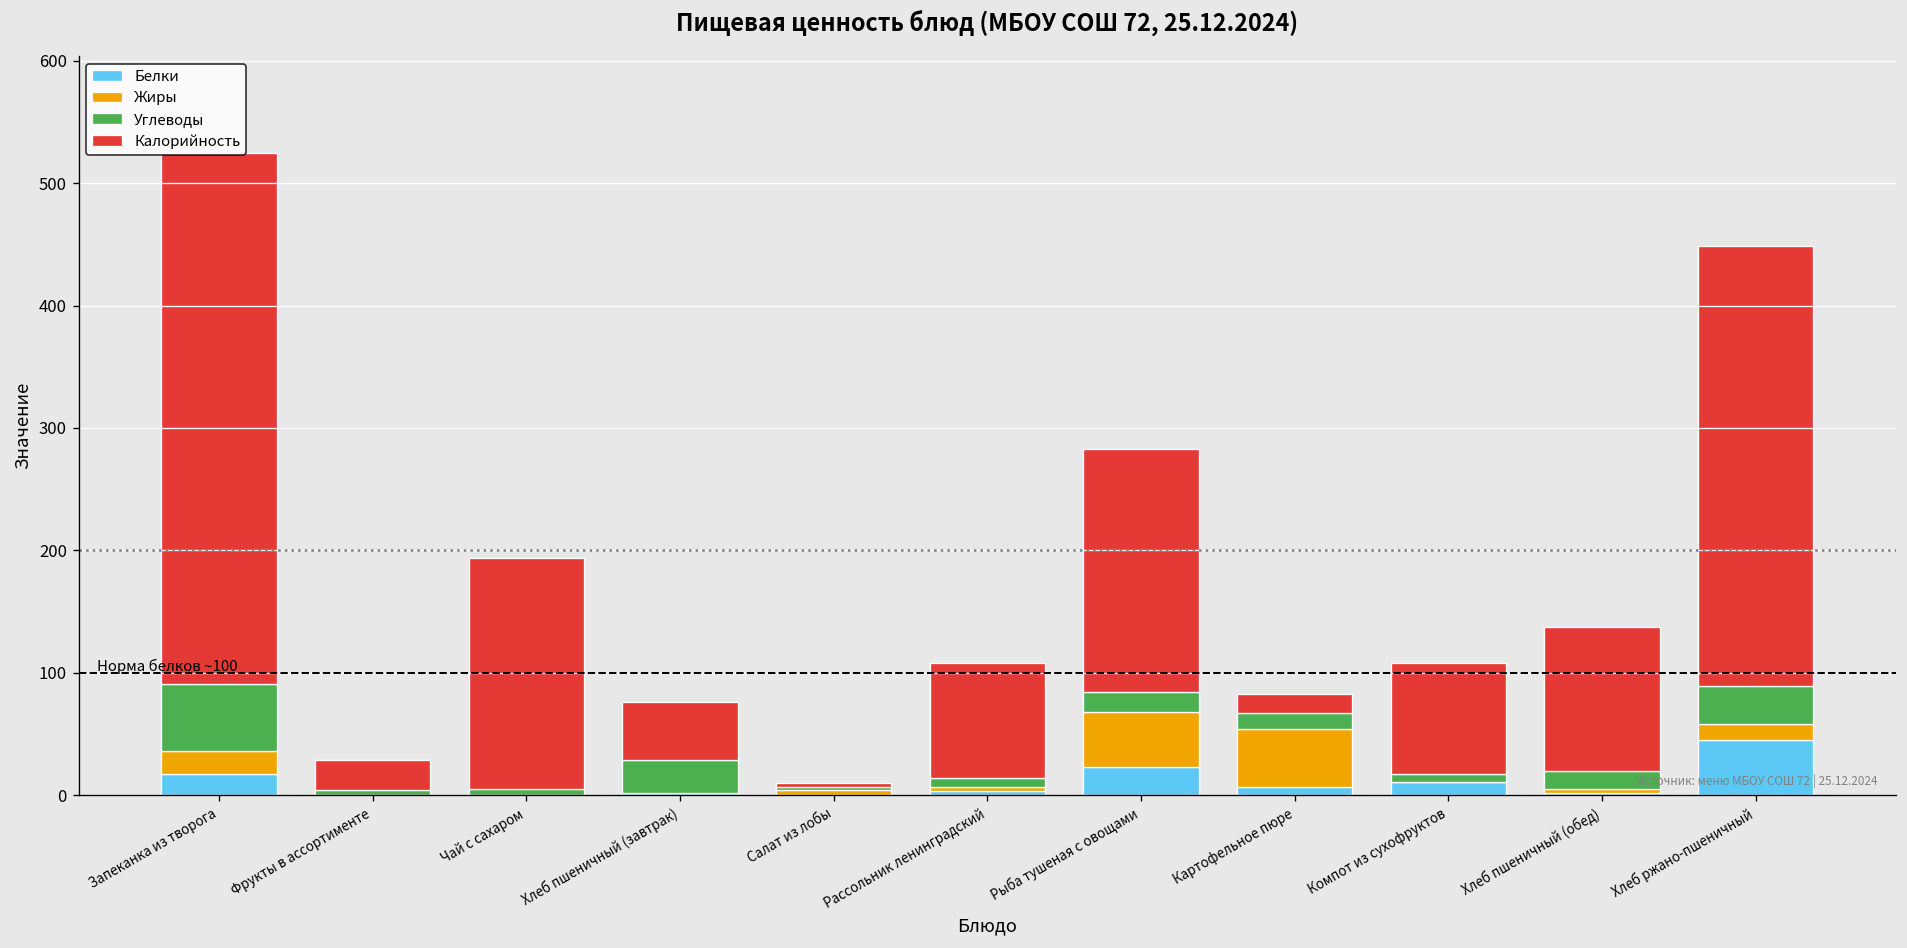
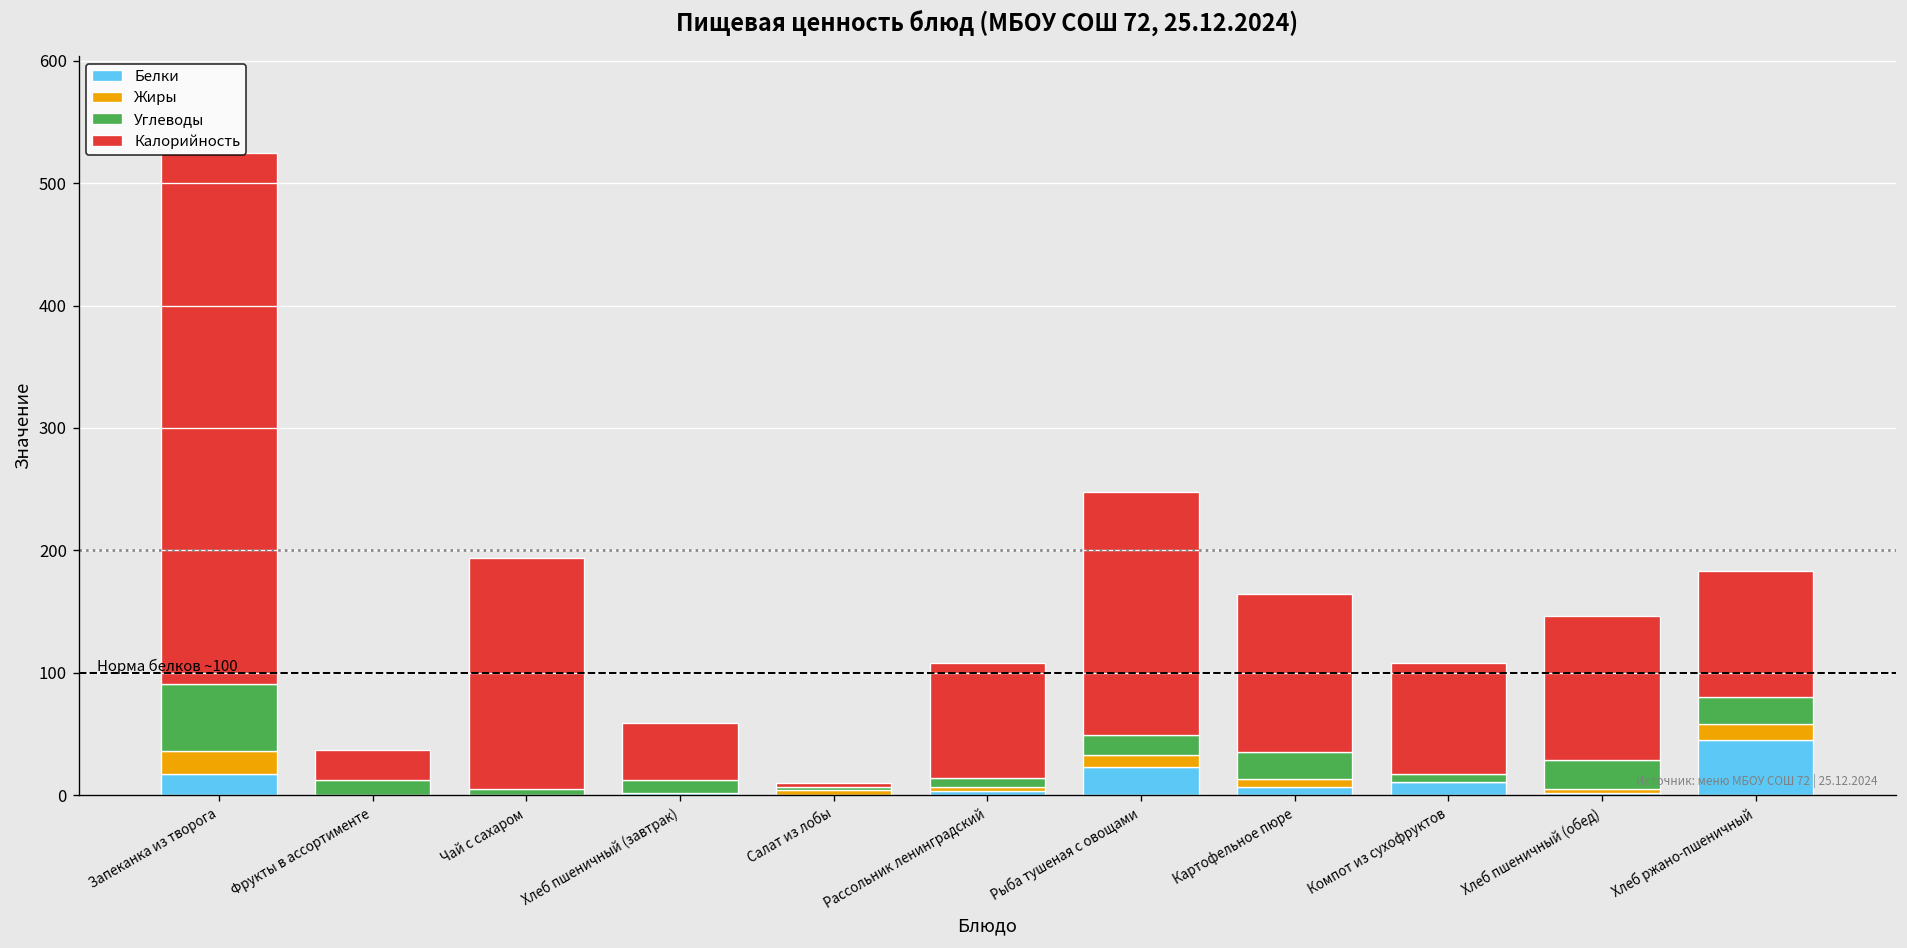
Углеводы, Фрукты в ассортименте: 4 -> 12
Углеводы, Хлеб пшеничный (завтрак): 27 -> 10
Жиры, Рыба тушеная с овощами: 45 -> 10
Жиры, Картофельное пюре: 47 -> 6
Углеводы, Картофельное пюре: 13 -> 22
Калорийность, Картофельное пюре: 16 -> 129
Углеводы, Хлеб пшеничный (обед): 15 -> 24
Углеводы, Хлеб ржано-пшеничный: 31 -> 22
Калорийность, Хлеб ржано-пшеничный: 360 -> 103
